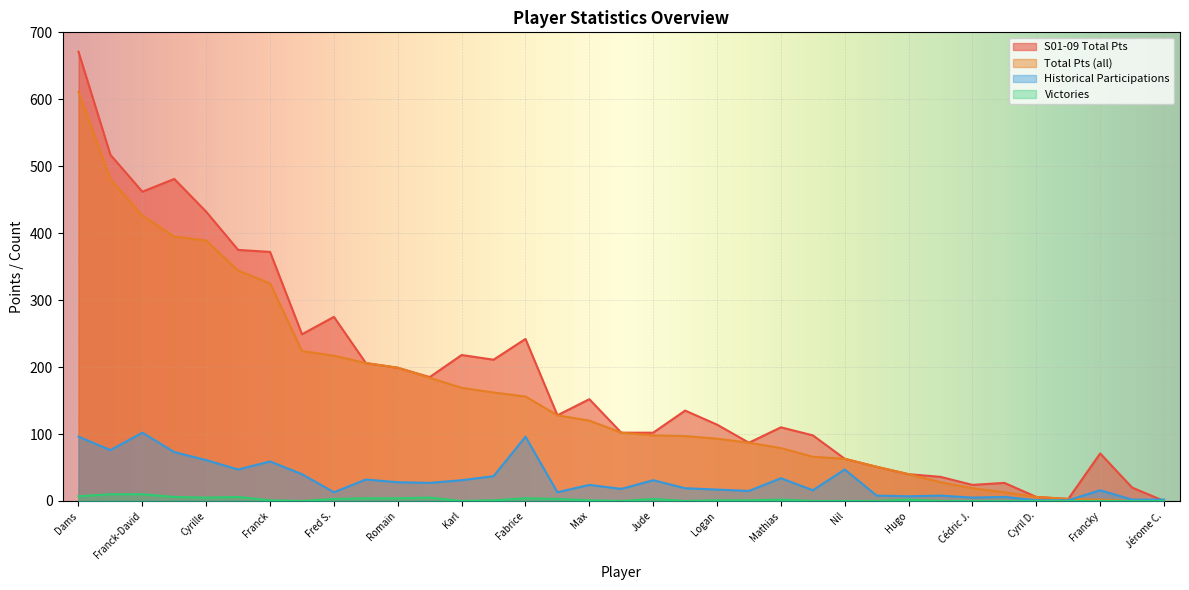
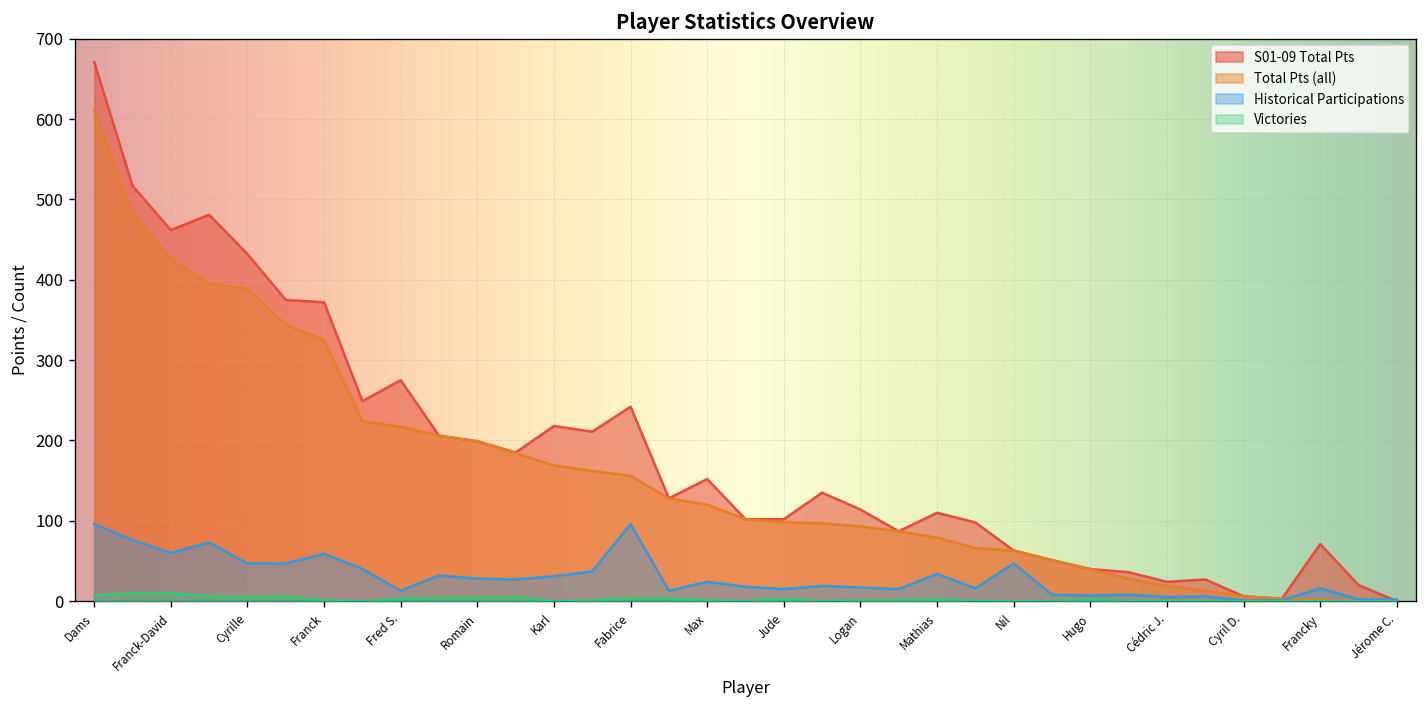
Historical Participations, Franck-David: 100 -> 60
Historical Participations, Cyrille: 60 -> 50
Historical Participations, Jude: 30 -> 20
